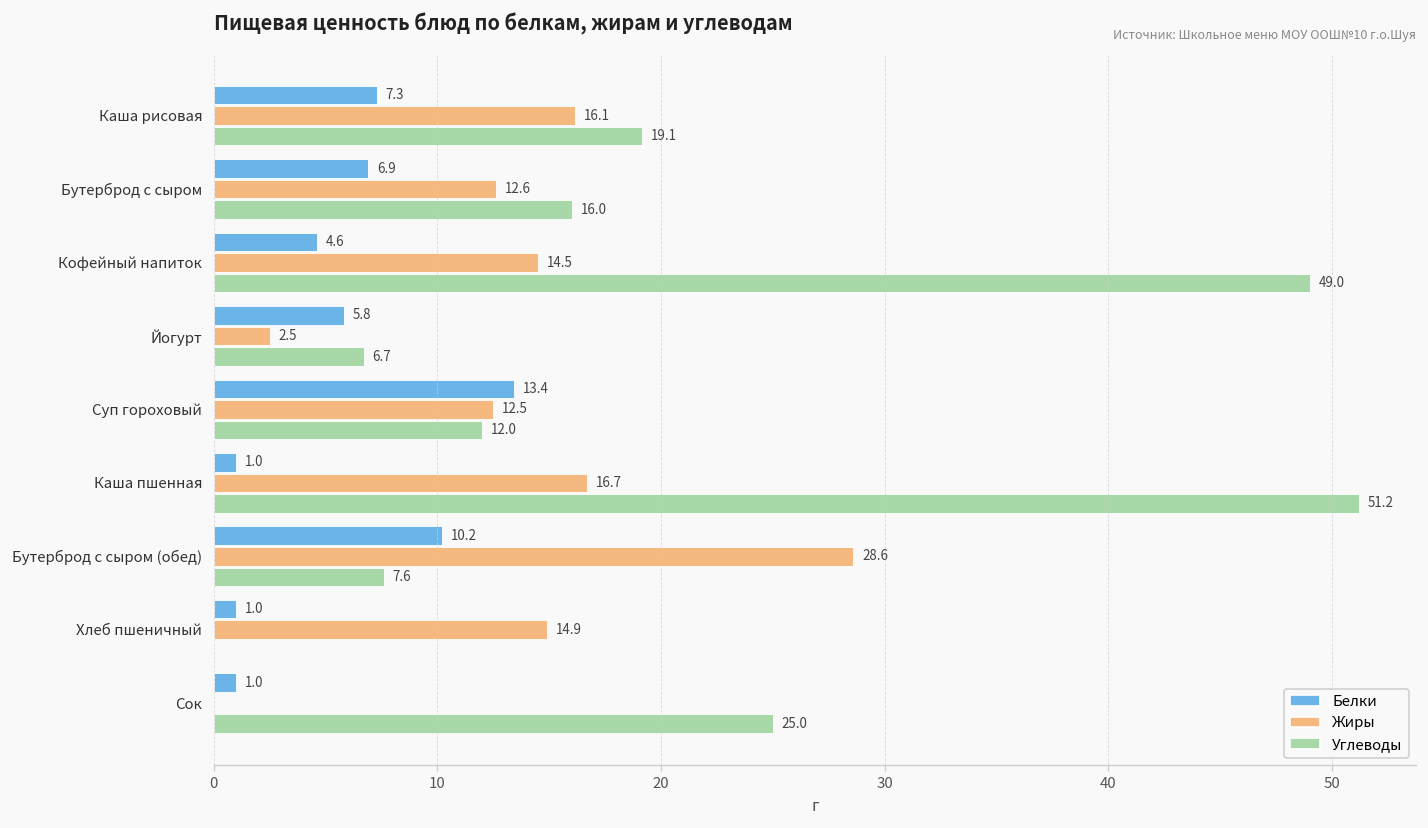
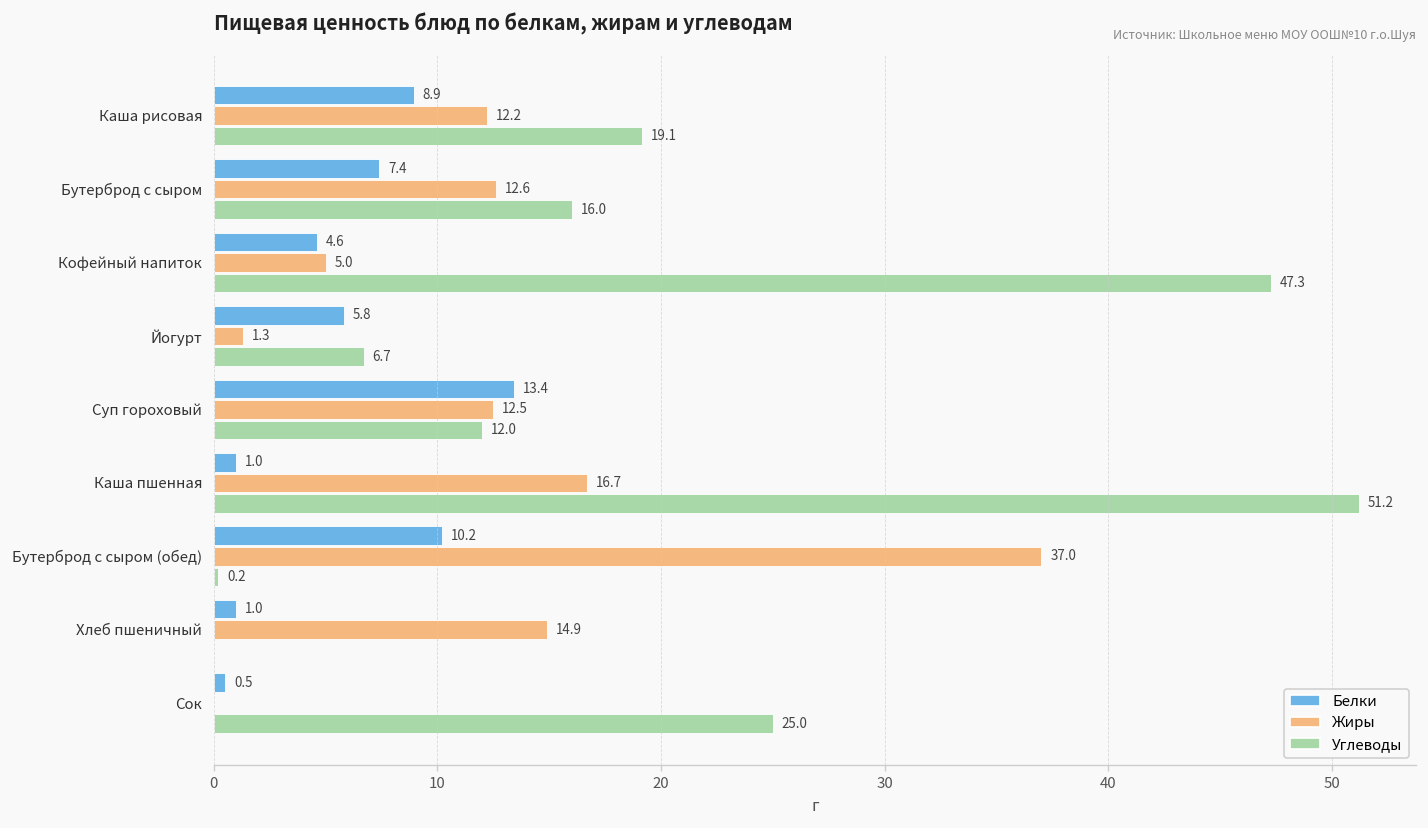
Белки, Каша рисовая: 7.3 -> 8.9
Жиры, Каша рисовая: 16.1 -> 12.2
Белки, Бутерброд с сыром: 6.9 -> 7.4
Жиры, Кофейный напиток: 14.5 -> 5.0
Углеводы, Кофейный напиток: 49.0 -> 47.3
Жиры, Йогурт: 2.5 -> 1.3
Жиры, Бутерброд с сыром (обед): 28.6 -> 37.0
Углеводы, Бутерброд с сыром (обед): 7.6 -> 0.2
Белки, Сок: 1.0 -> 0.5
